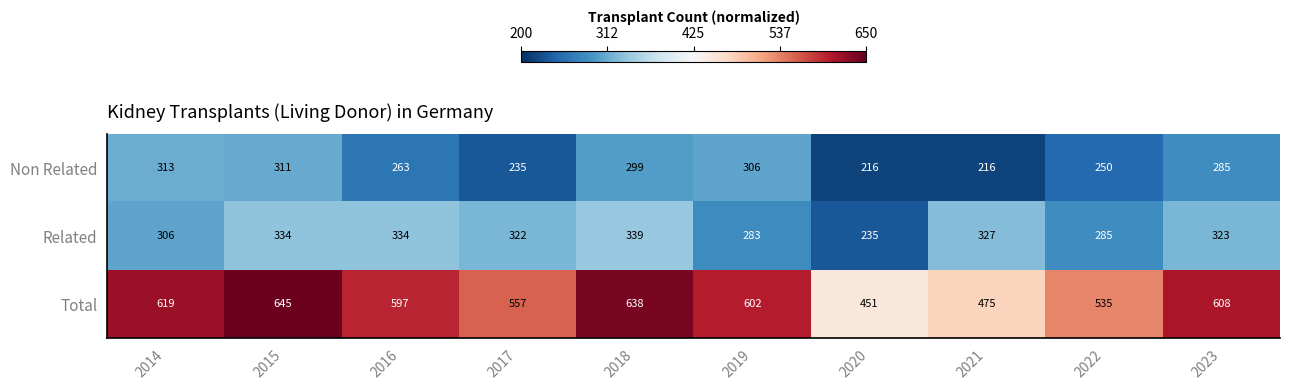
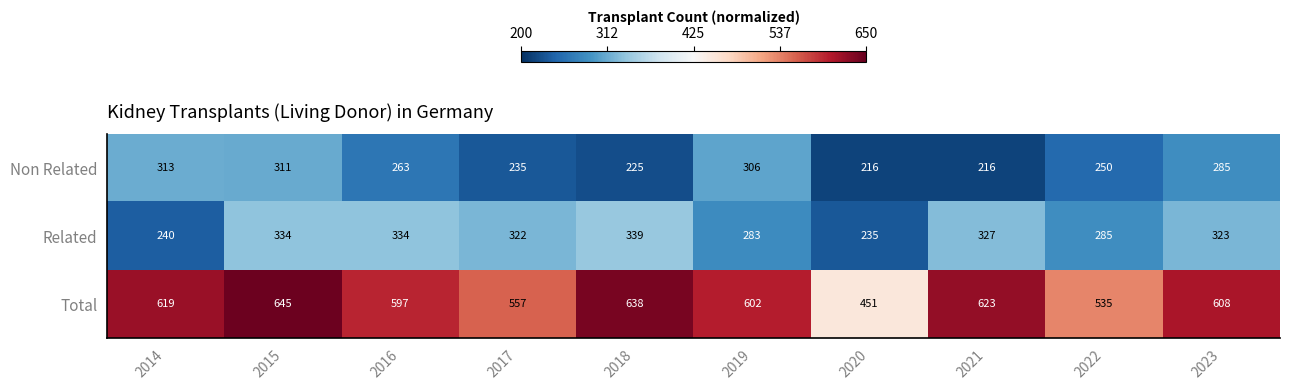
Non Related, 2018: 299 -> 225
Related, 2014: 306 -> 240
Total, 2021: 475 -> 623
